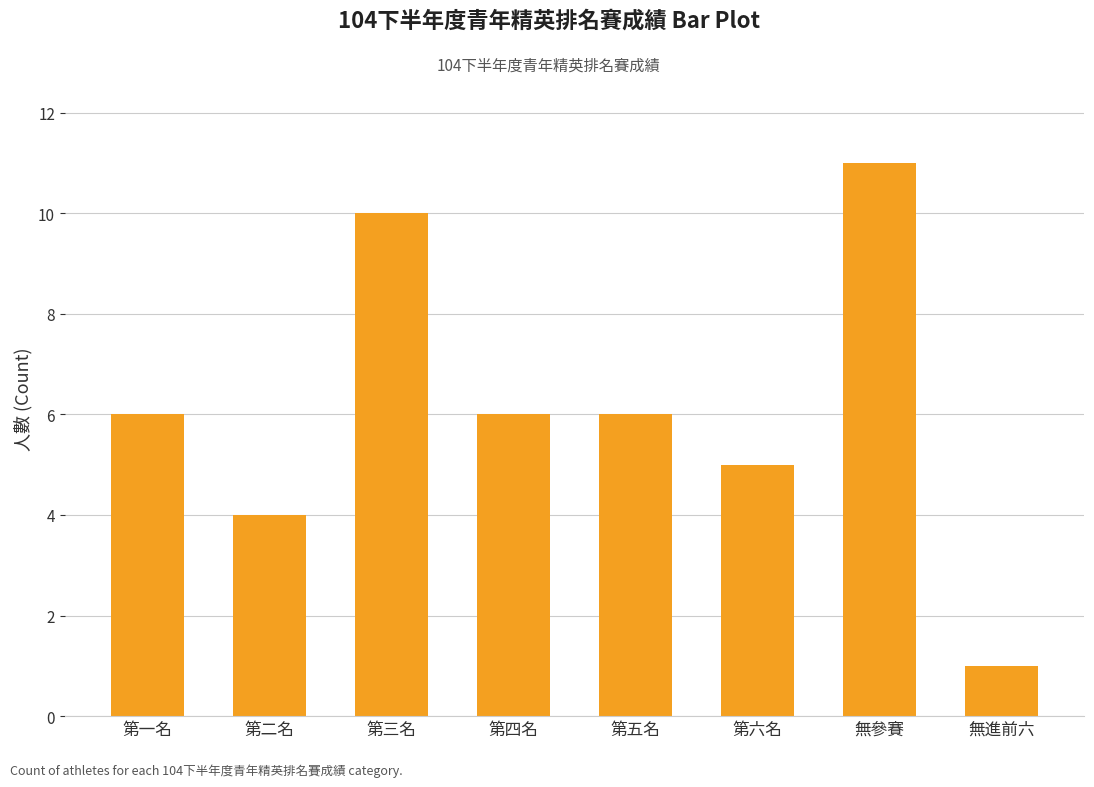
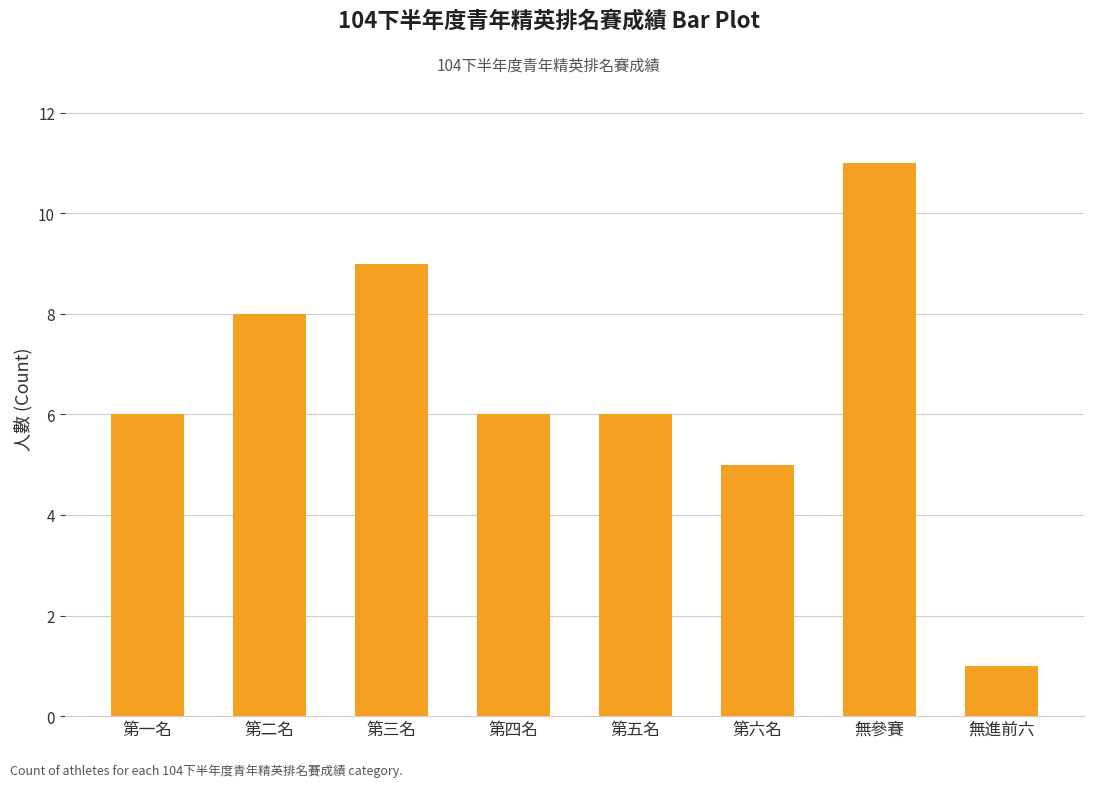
第二名: 4 -> 8
第三名: 10 -> 9
